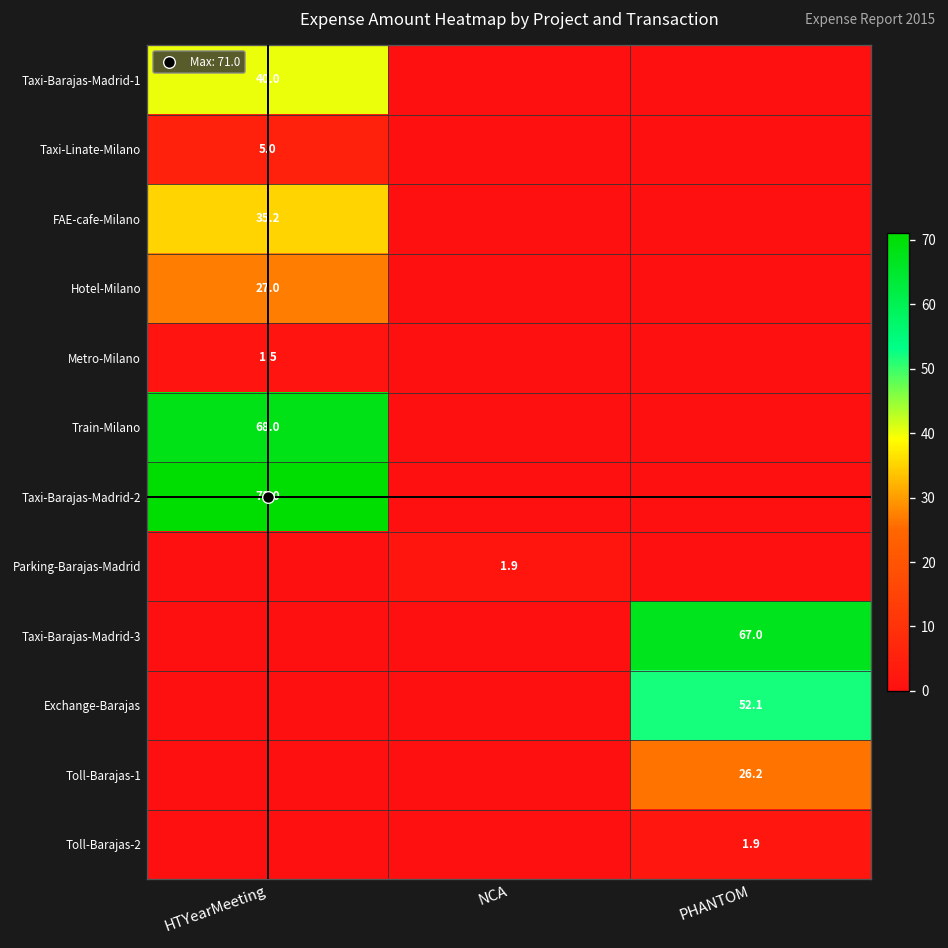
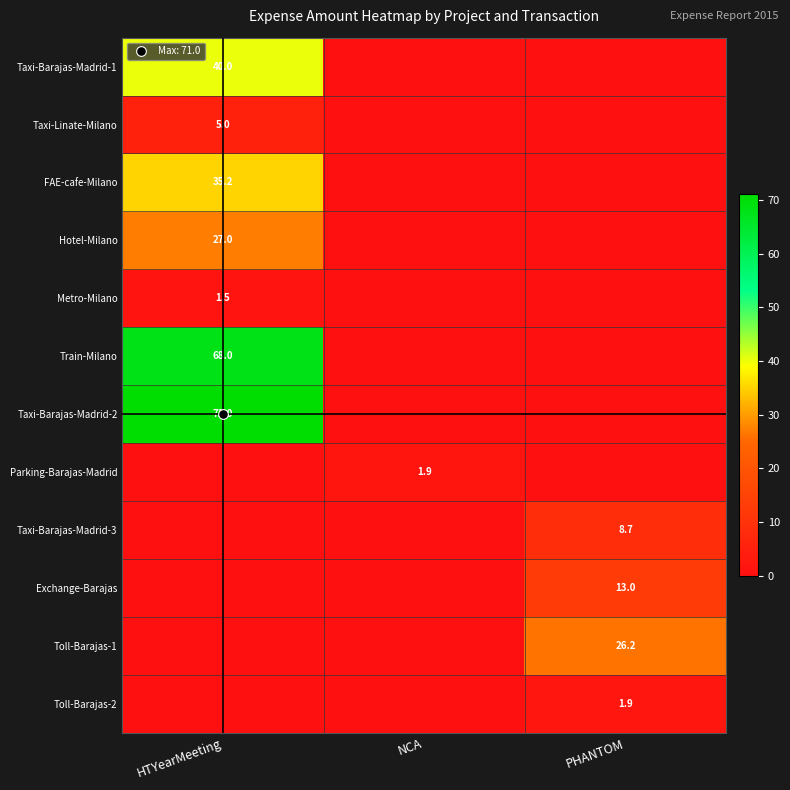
Taxi-Barajas-Madrid-3, PHANTOM: 67.0 -> 8.7
Exchange-Barajas, PHANTOM: 52.1 -> 13.0
